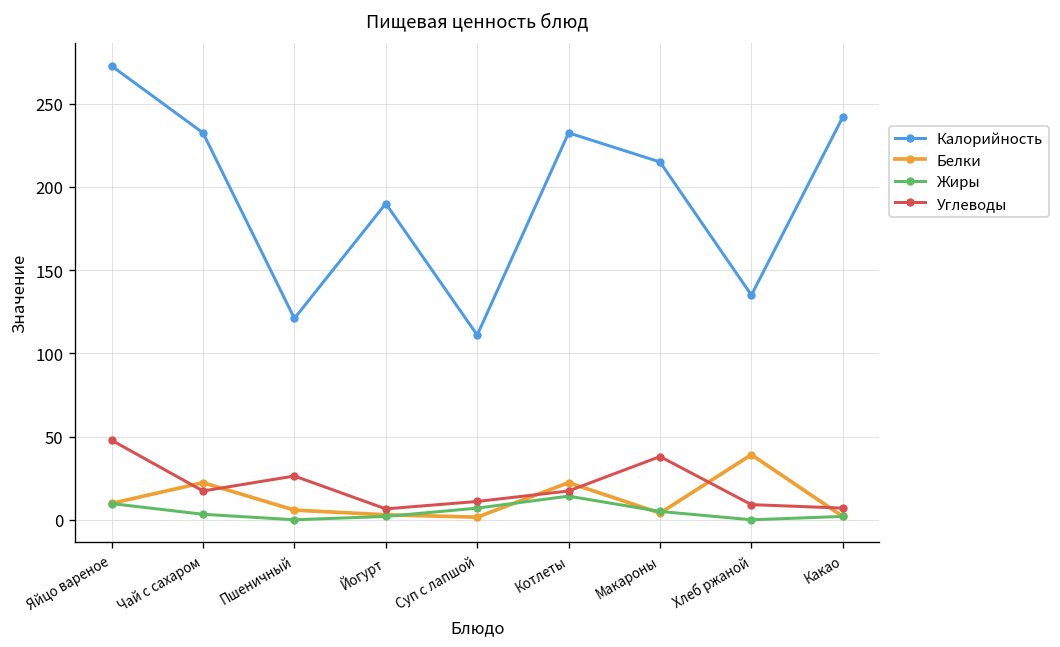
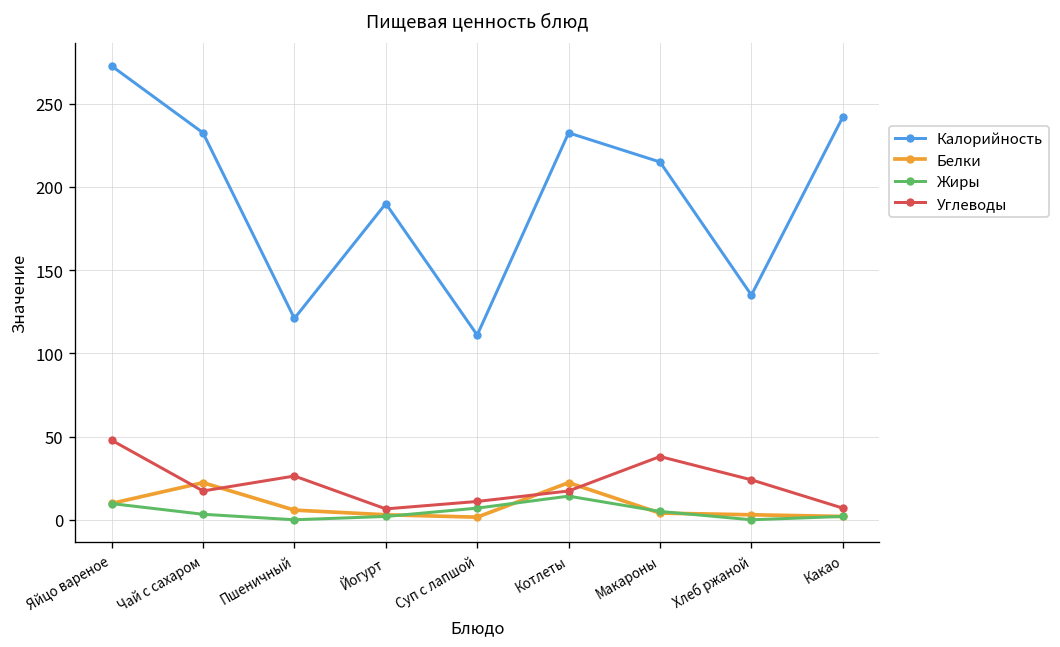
Белки, Хлеб ржаной: 39 -> 3
Углеводы, Хлеб ржаной: 9 -> 24
